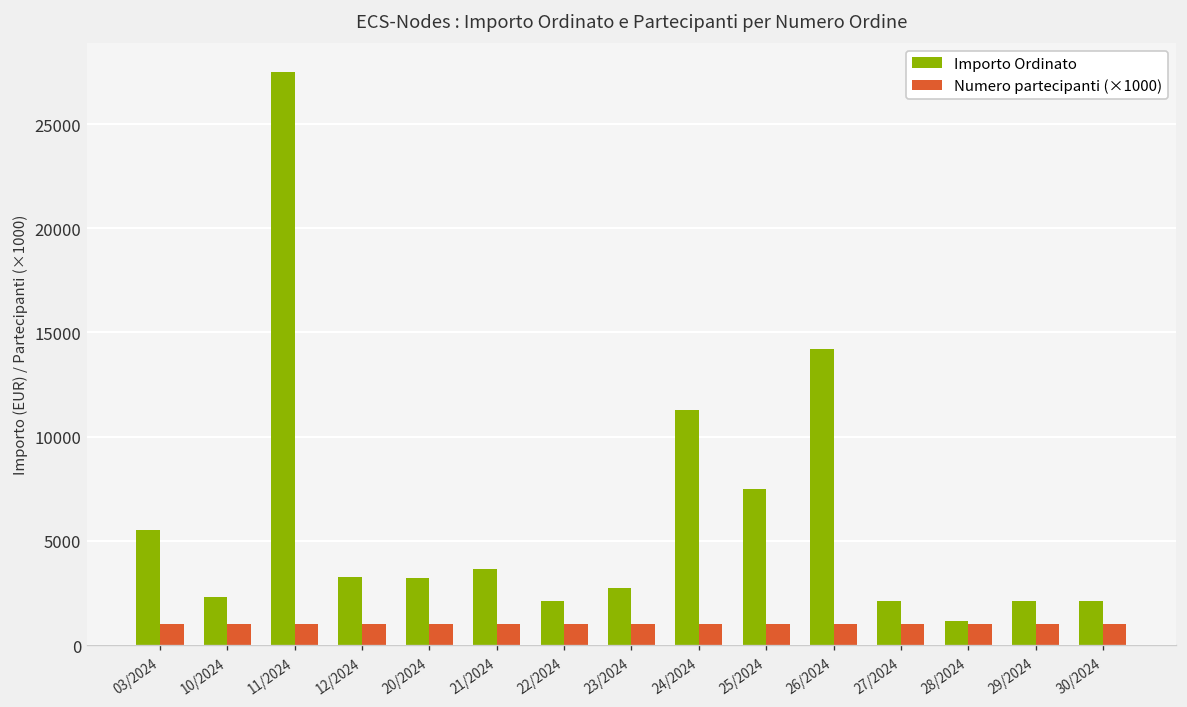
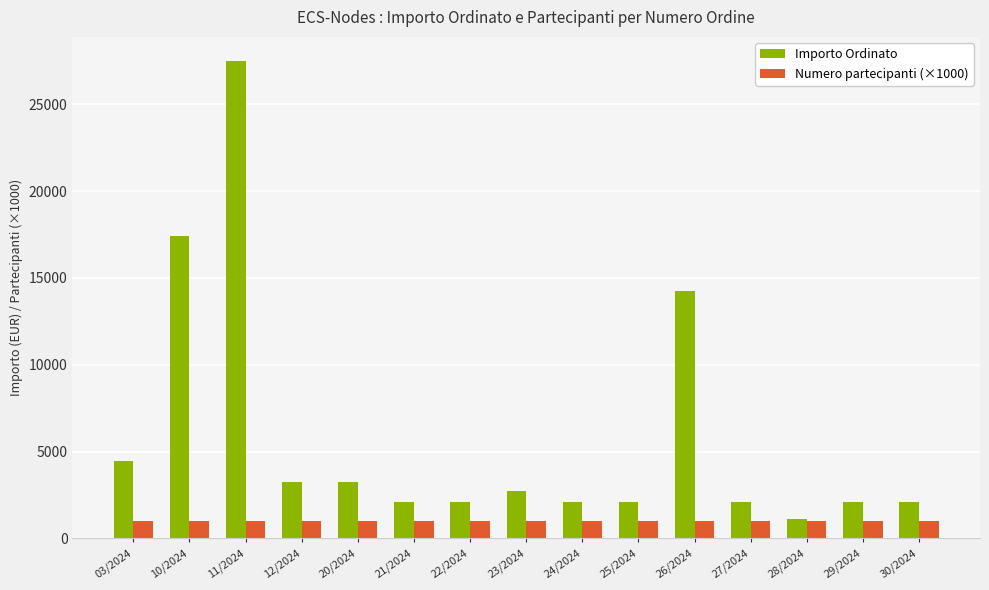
Importo Ordinato, 03/2024: 5500 -> 4400
Importo Ordinato, 10/2024: 2300 -> 17400
Importo Ordinato, 21/2024: 3600 -> 2100
Importo Ordinato, 24/2024: 11300 -> 2100
Importo Ordinato, 25/2024: 7500 -> 2100
